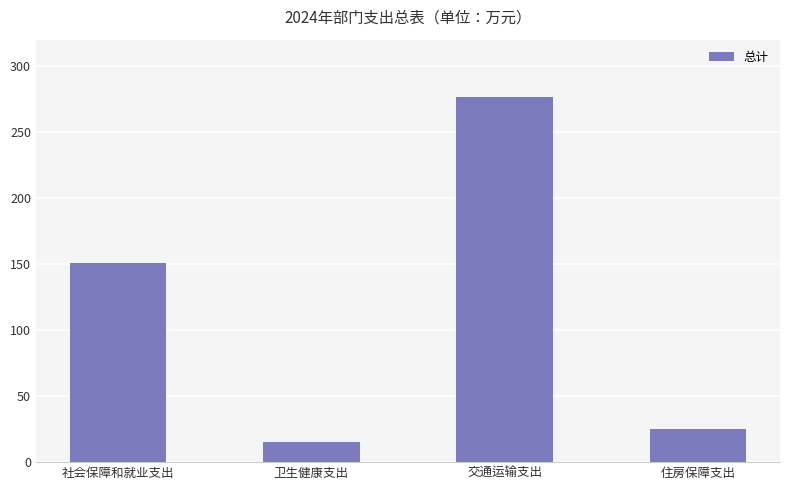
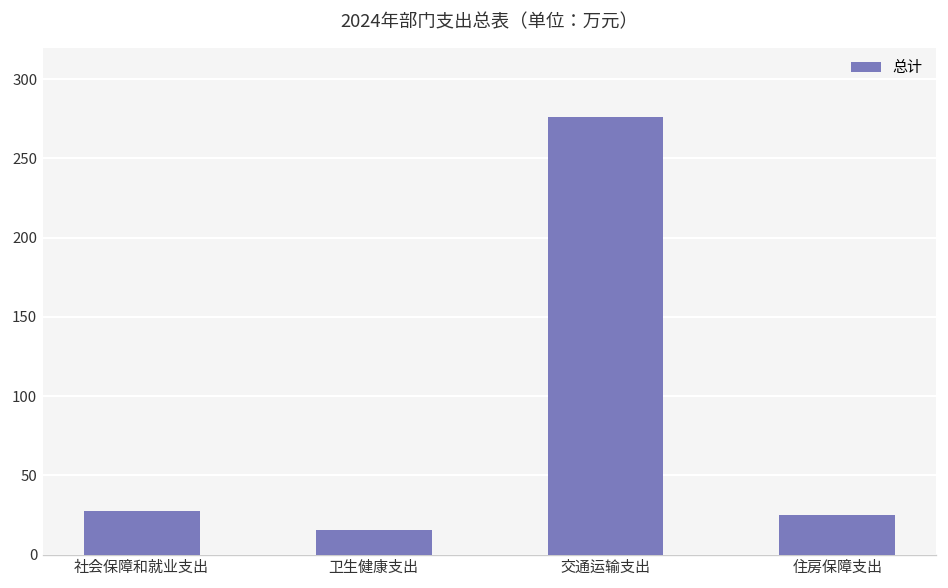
社会保障和就业支出: 151 -> 28
